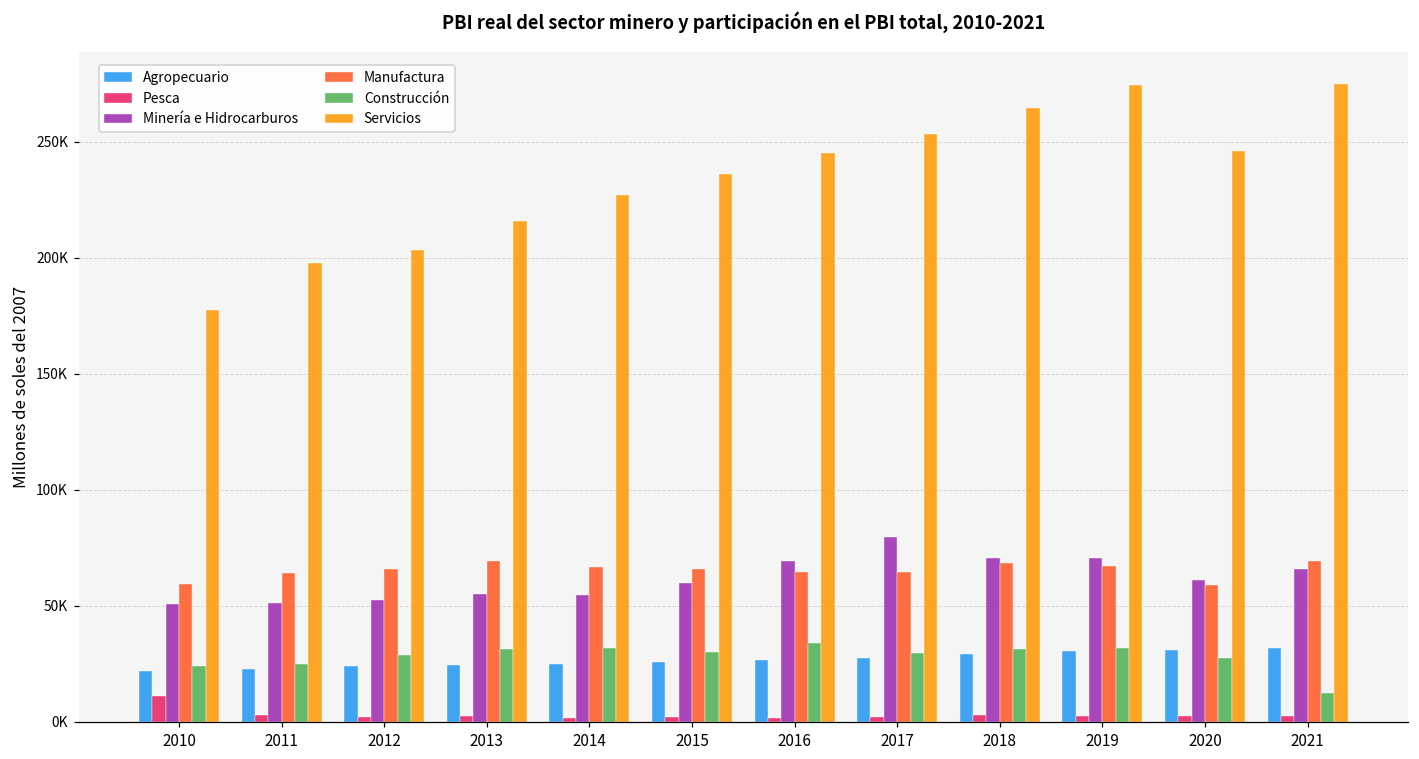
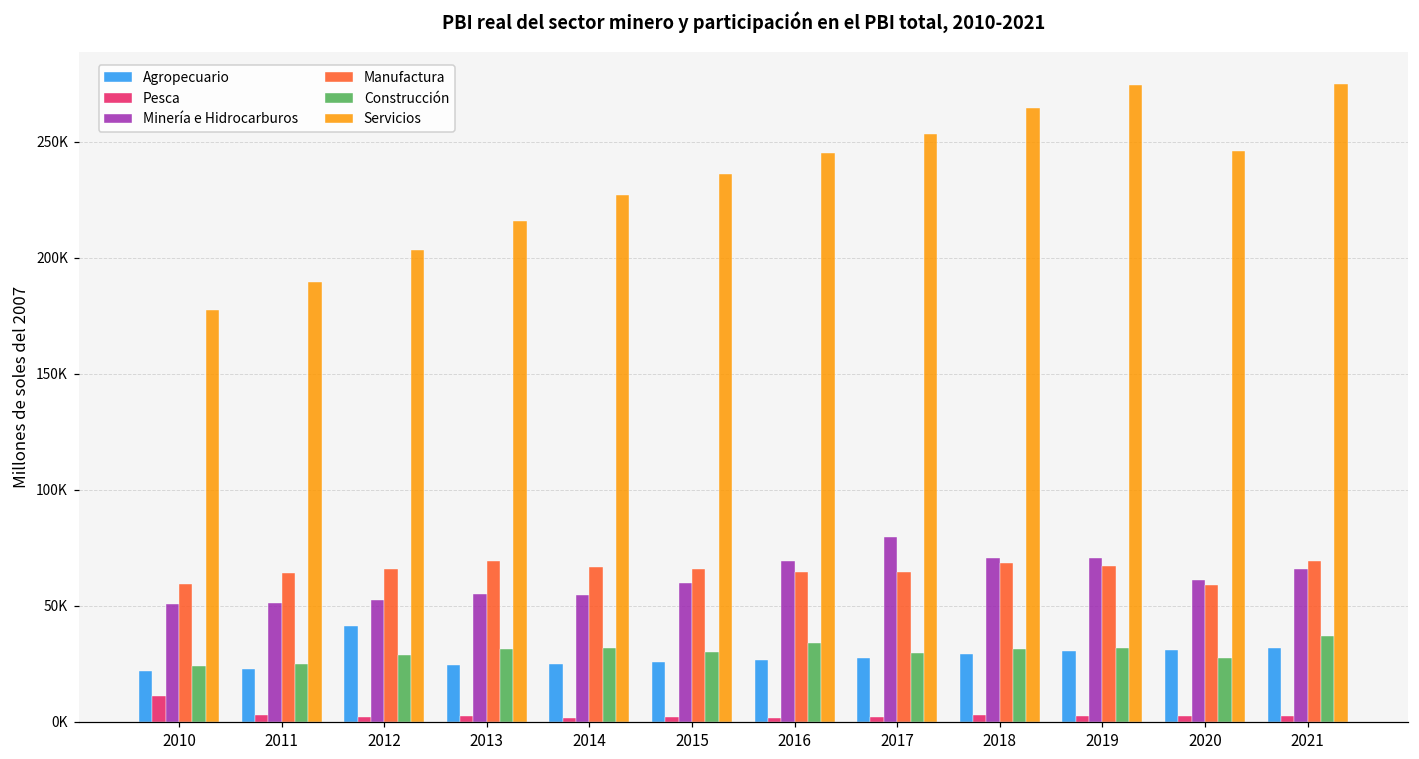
Servicios, 2011: 198000 -> 189000
Agropecuario, 2012: 24000 -> 41000
Construcción, 2021: 13000 -> 37000
